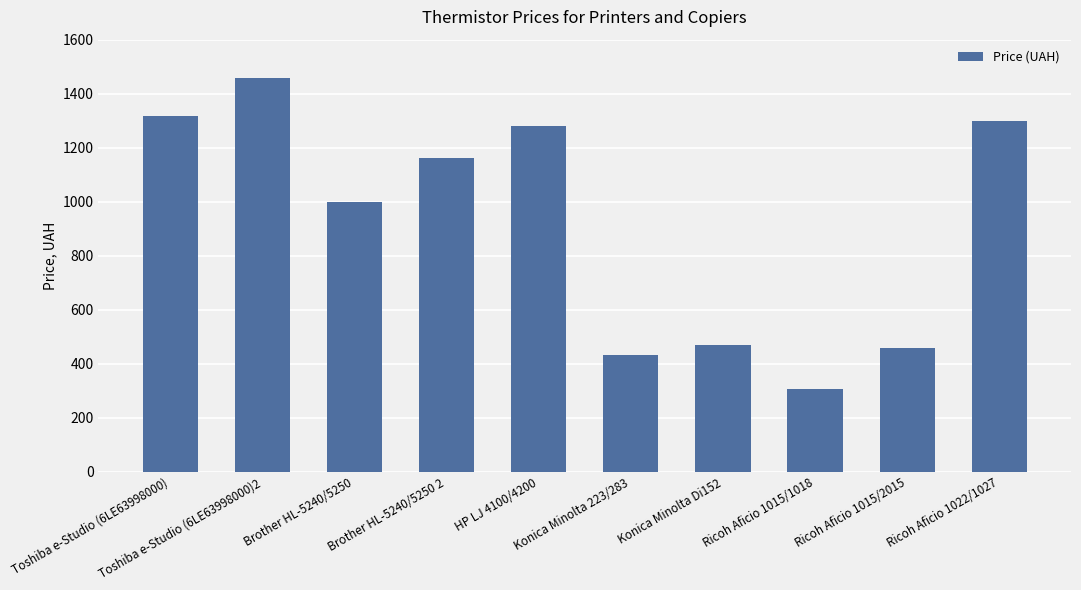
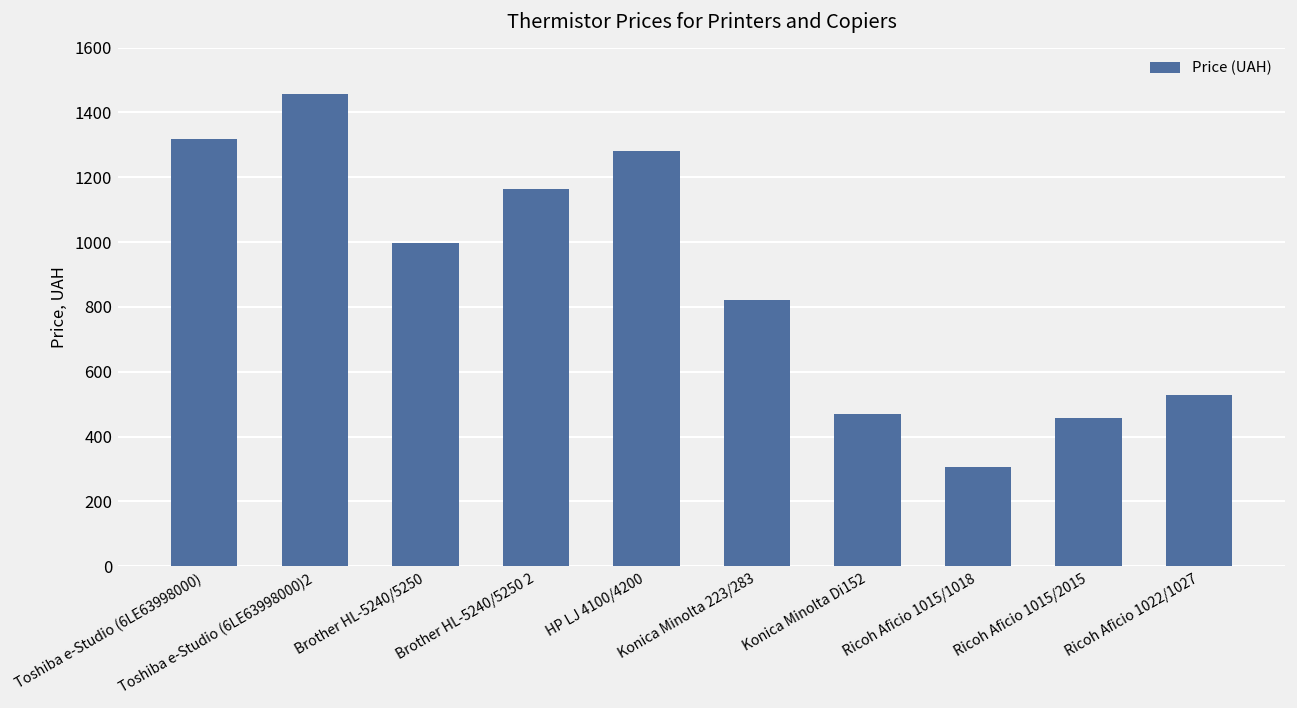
Konica Minolta 223/283: 430 -> 820
Ricoh Aficio 1022/1027: 1300 -> 530
